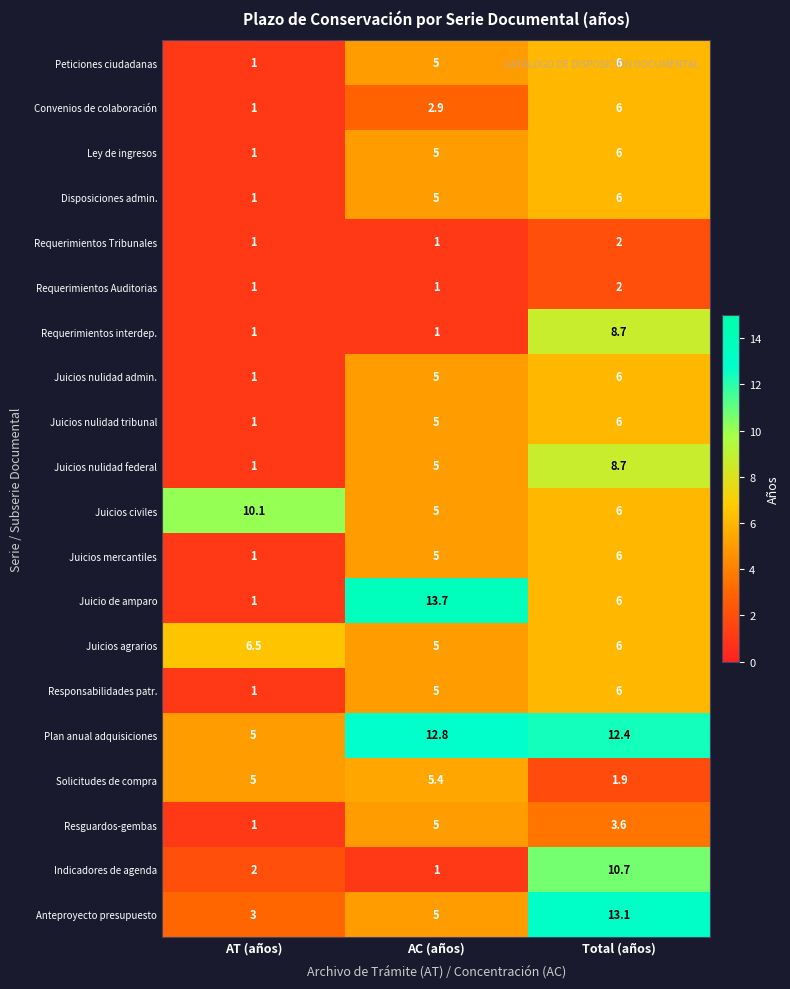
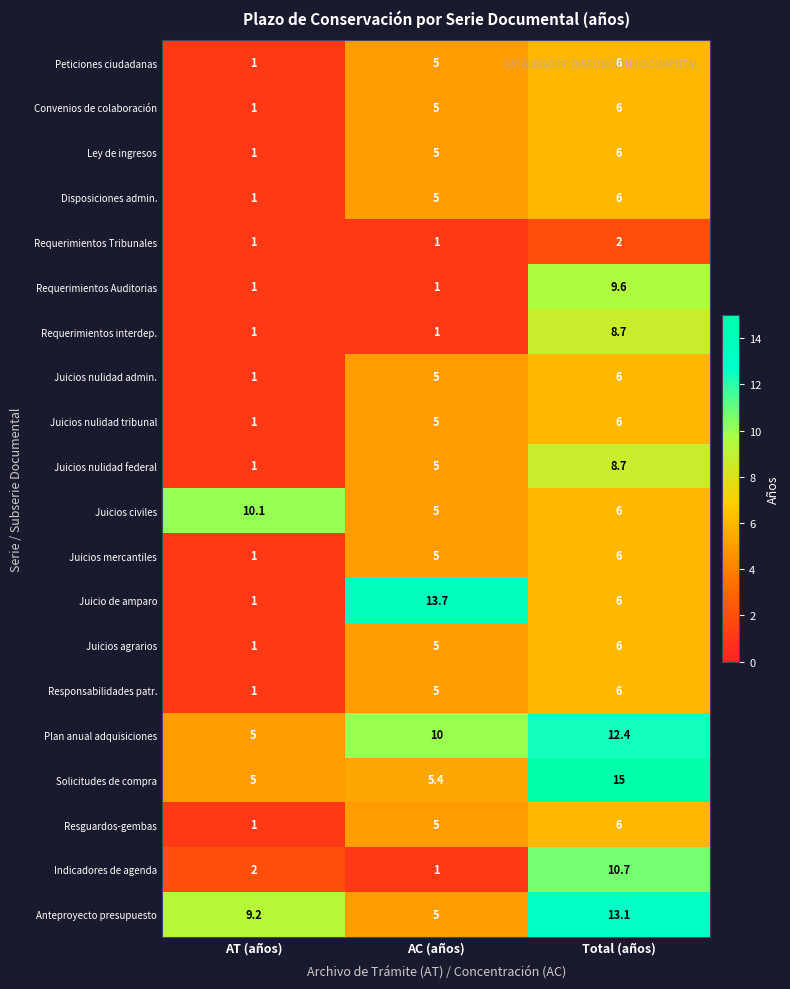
Convenios de colaboración, AC (años): 2.9 -> 5
Requerimientos Auditorias, Total (años): 2 -> 9.6
Juicios agrarios, AT (años): 6.5 -> 1
Plan anual adquisiciones, AC (años): 12.8 -> 10
Solicitudes de compra, Total (años): 1.9 -> 15
Resguardos-gembas, Total (años): 3.6 -> 6
Anteproyecto presupuesto, AT (años): 3 -> 9.2
